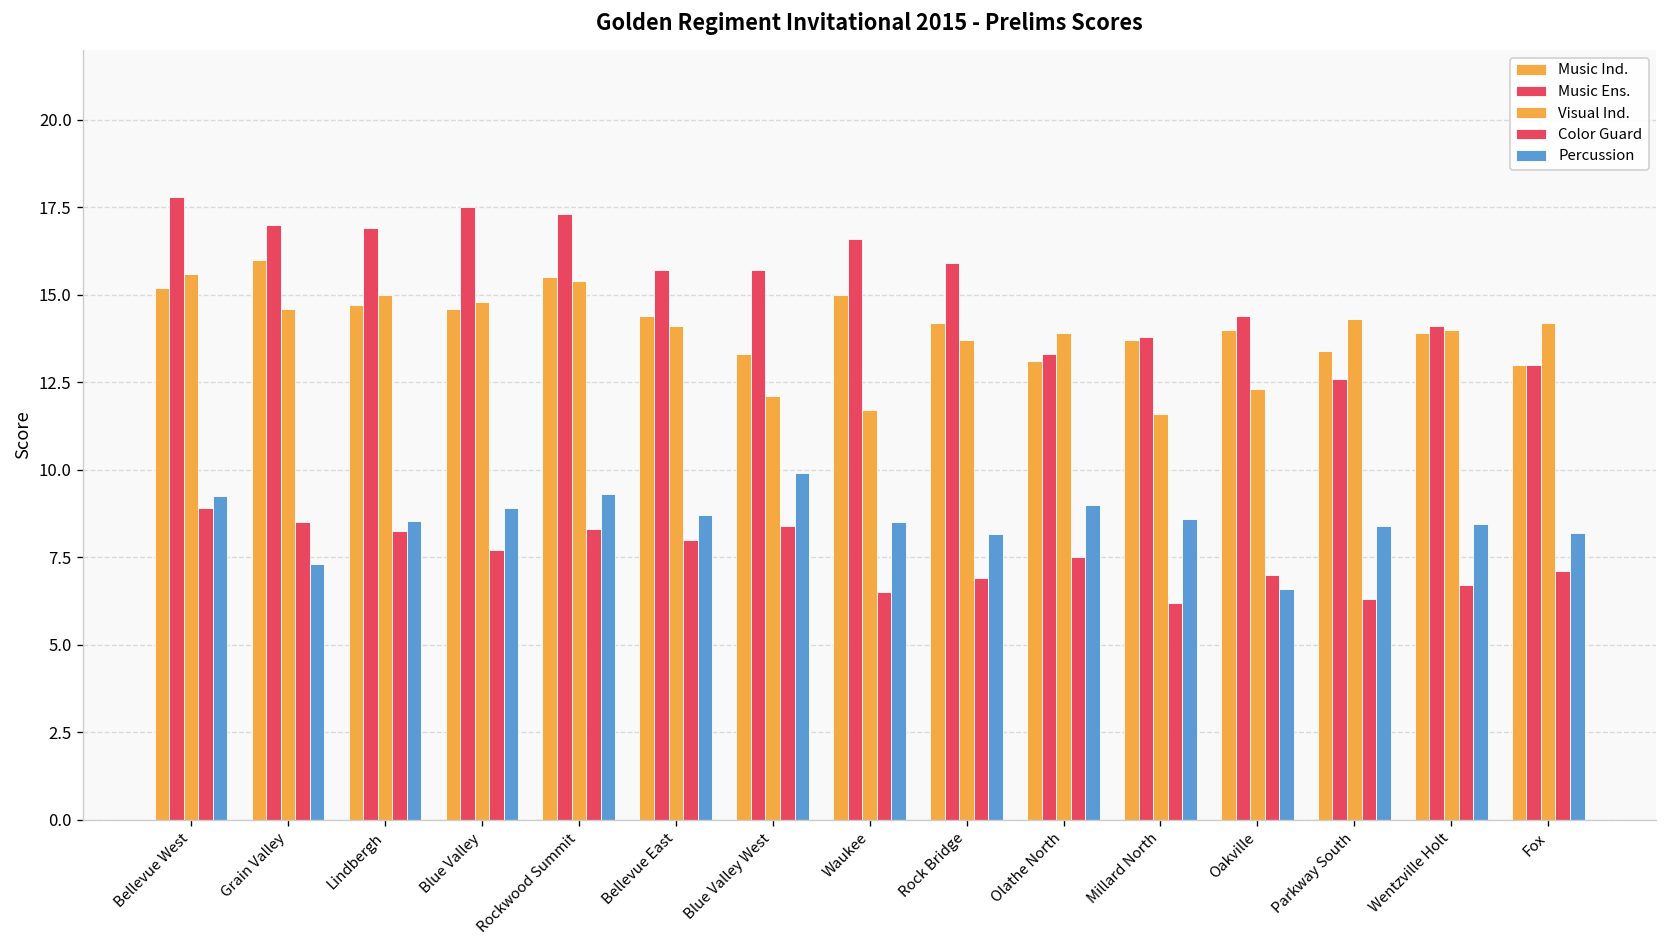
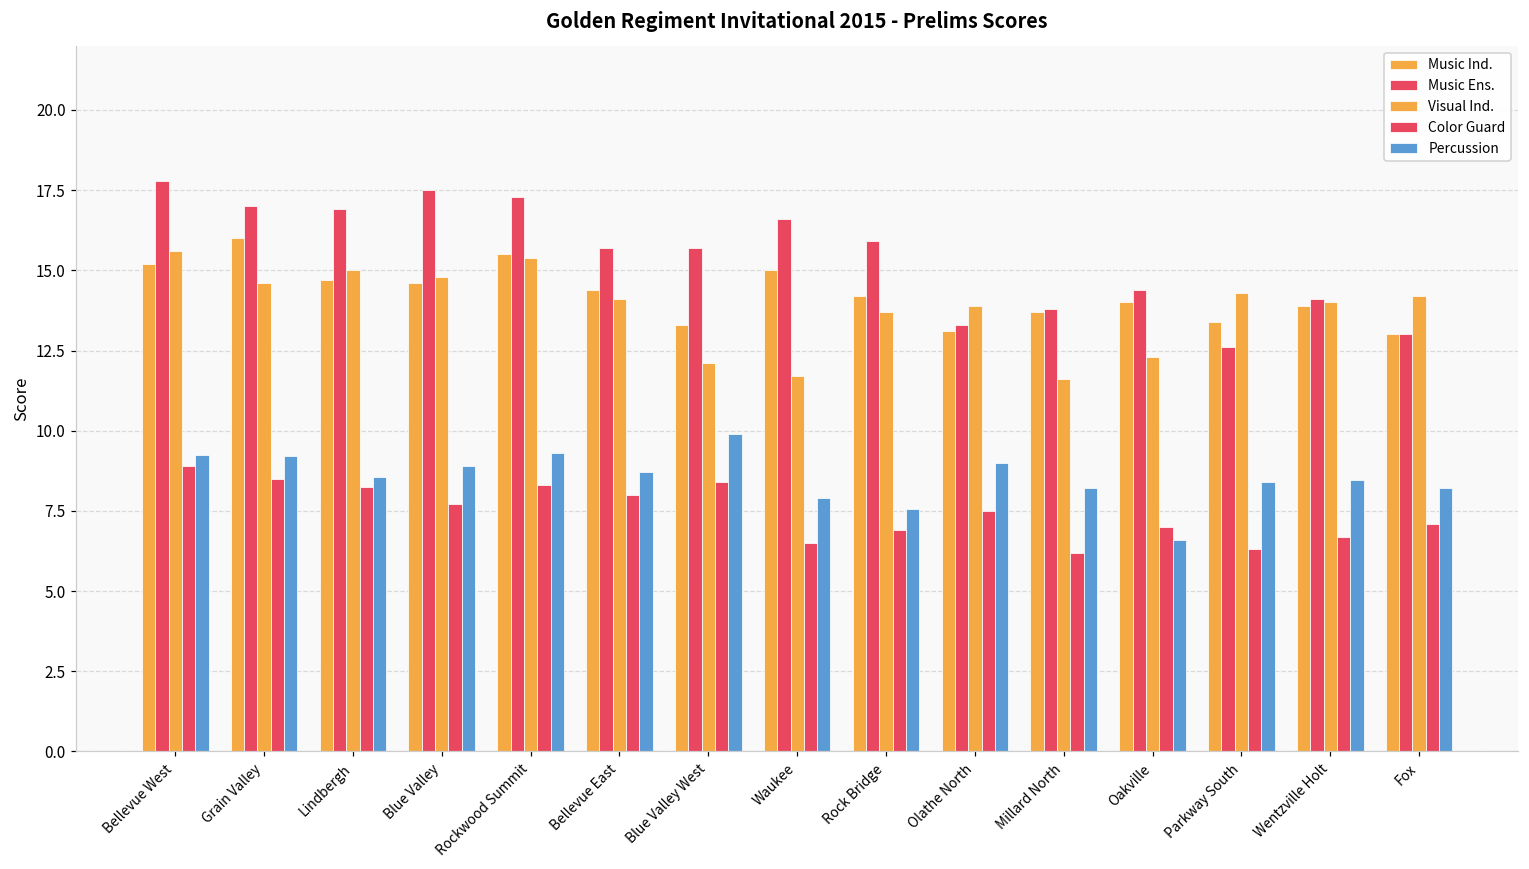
Percussion, Grain Valley: 7.3 -> 9.2
Percussion, Waukee: 8.5 -> 7.9
Percussion, Rock Bridge: 8.2 -> 7.6
Percussion, Millard North: 8.6 -> 8.2
